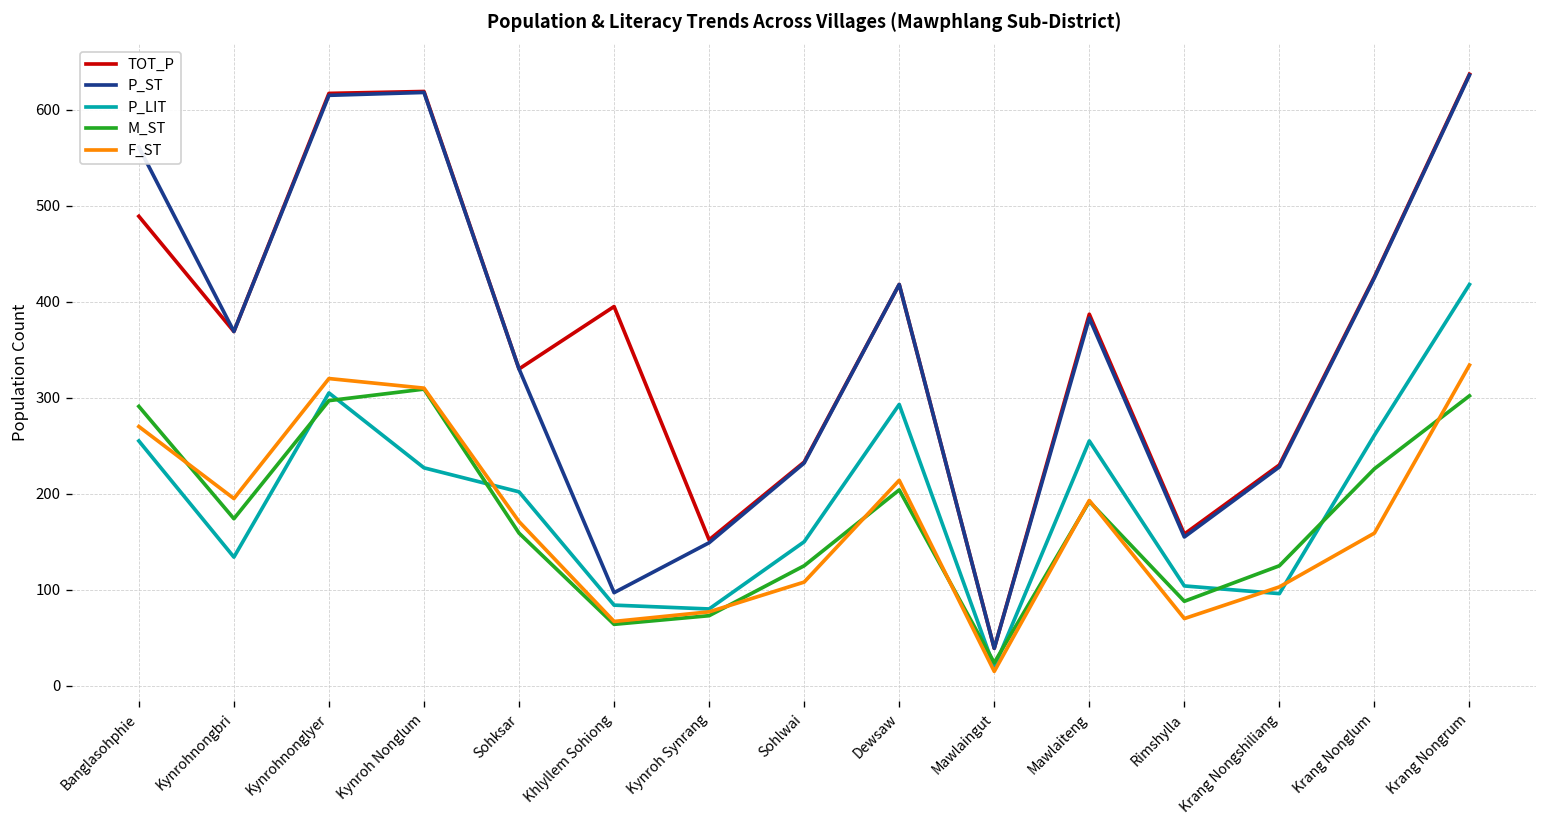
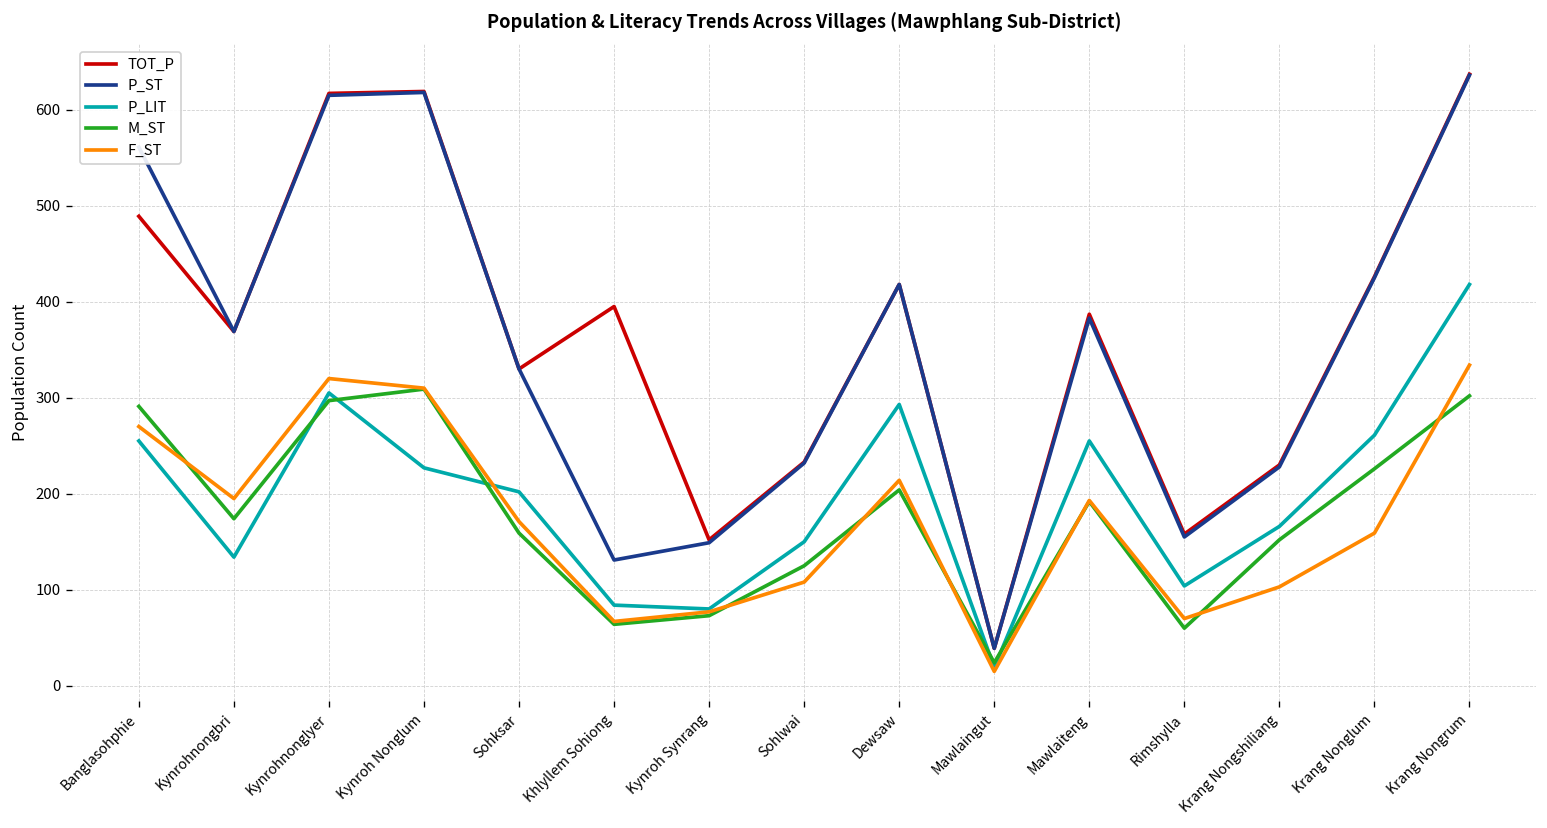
P_ST, Khlyllem Sohiong: 100 -> 130
M_ST, Rimshylla: 90 -> 60
P_LIT, Krang Nongshiliang: 100 -> 170
M_ST, Krang Nongshiliang: 130 -> 150
